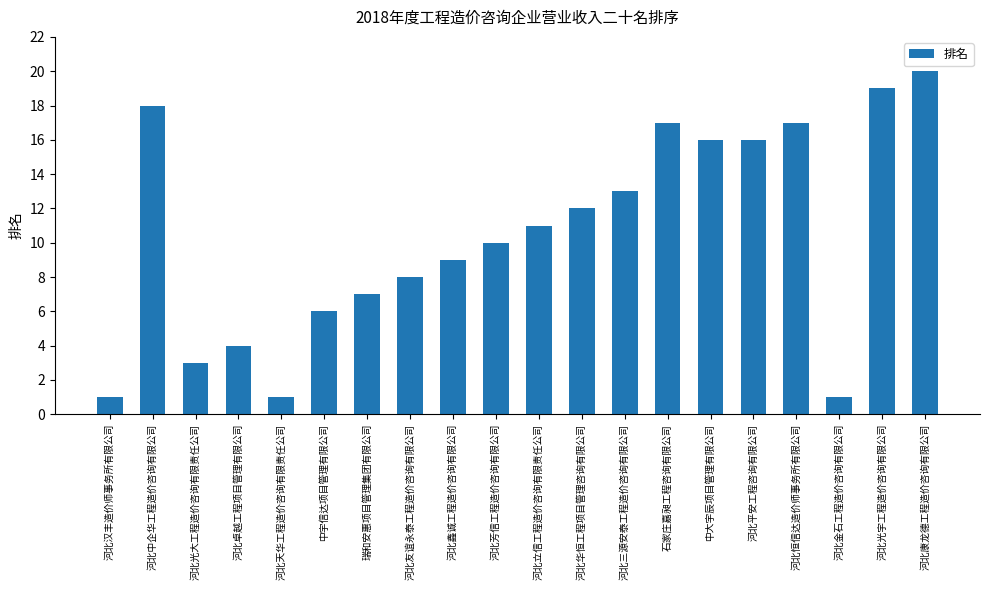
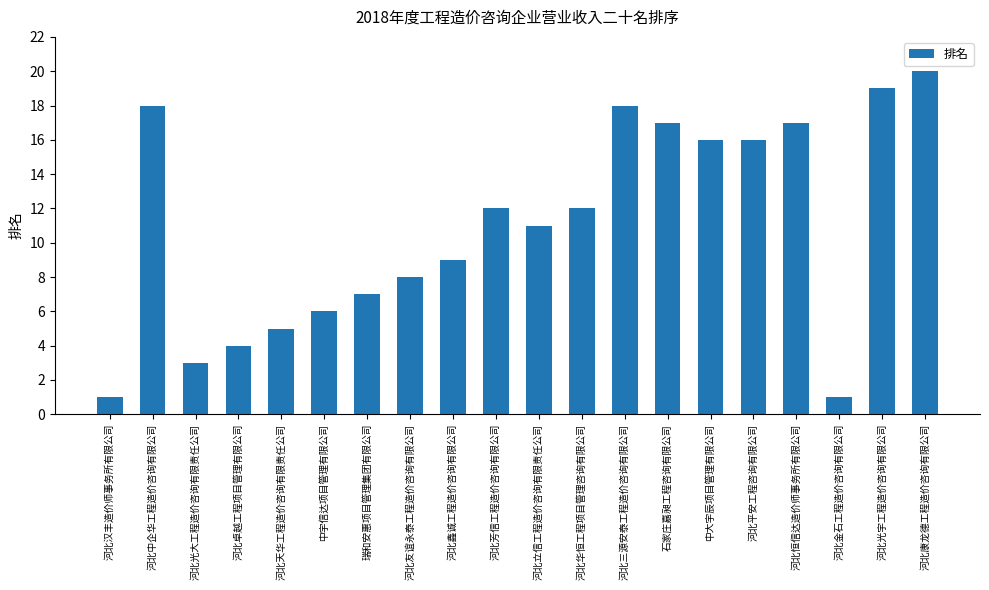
河北天华工程造价咨询有限责任公司: 1 -> 5
河北芳信工程造价咨询有限公司: 10 -> 12
河北三源安泰工程造价咨询有限公司: 13 -> 18
